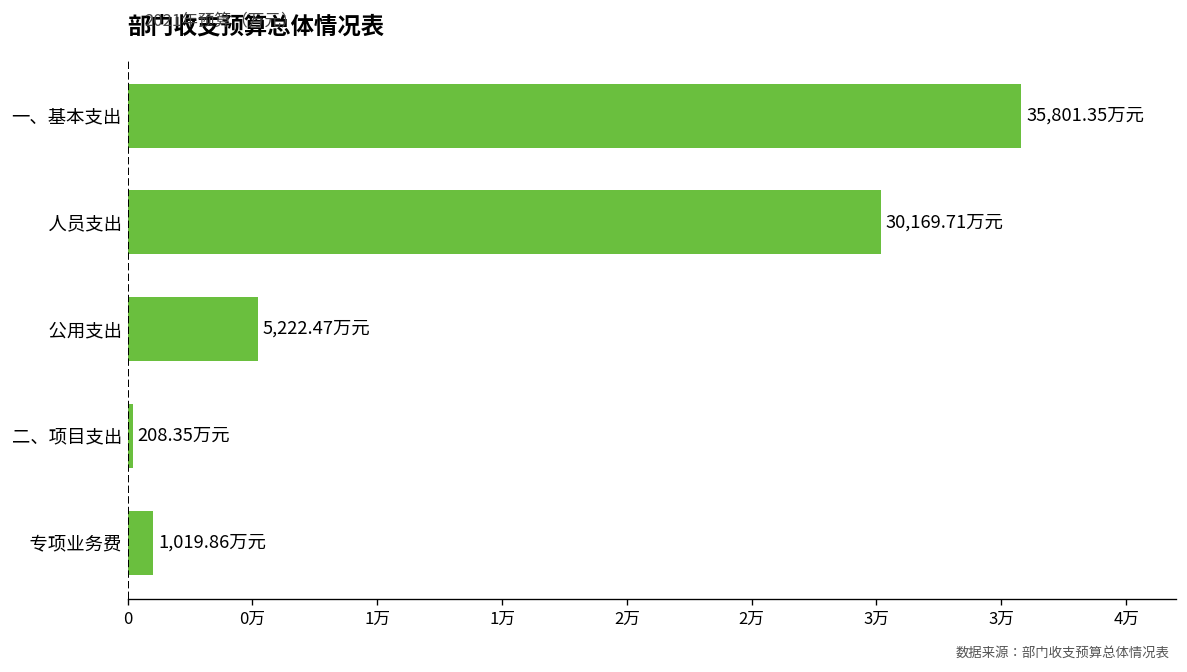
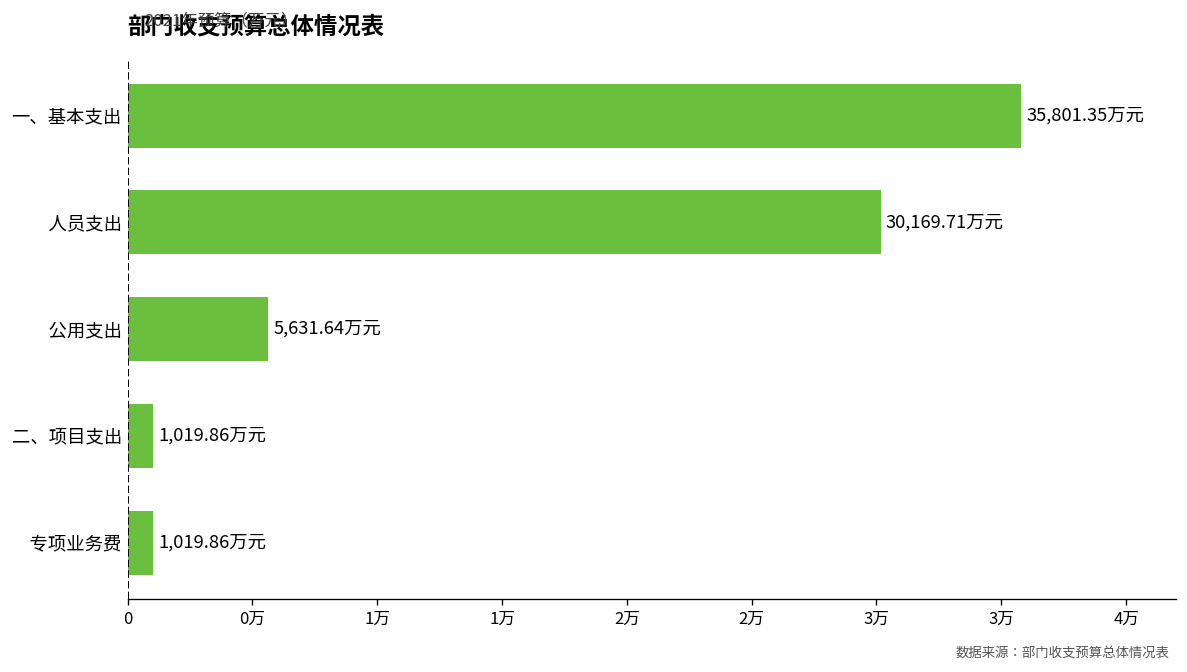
公用支出: 5,222.47 -> 5,631.64
二、项目支出: 208.35 -> 1,019.86
